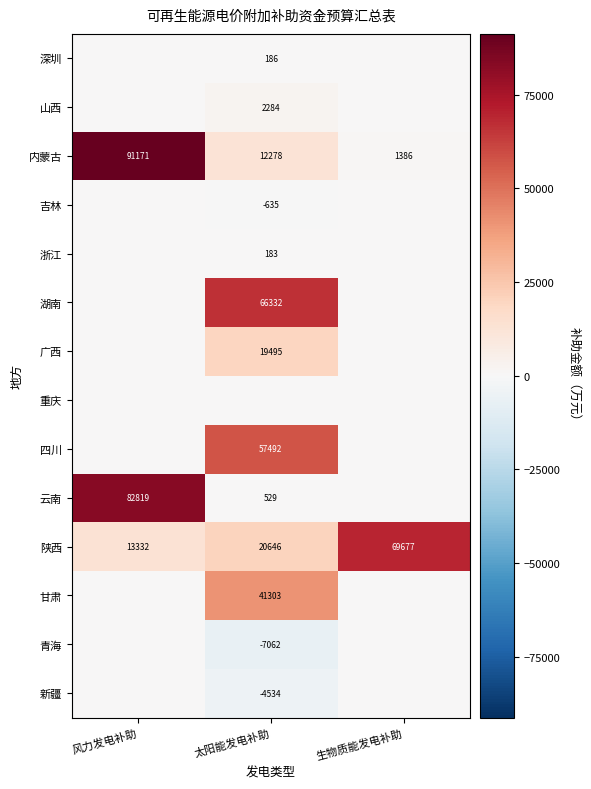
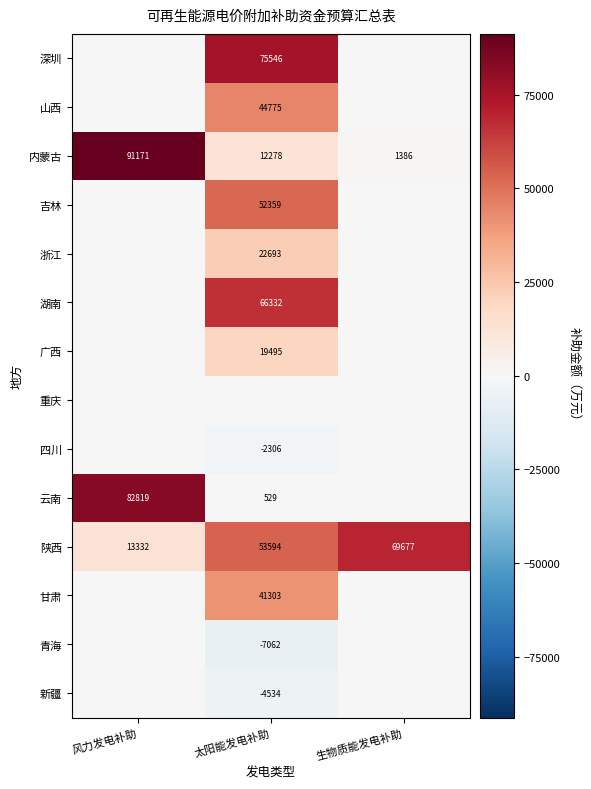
深圳, 太阳能发电补助: 186 -> 75546
山西, 太阳能发电补助: 2284 -> 44775
吉林, 太阳能发电补助: -635 -> 52359
浙江, 太阳能发电补助: 183 -> 22693
四川, 太阳能发电补助: 57492 -> -2306
陕西, 太阳能发电补助: 20646 -> 53594
